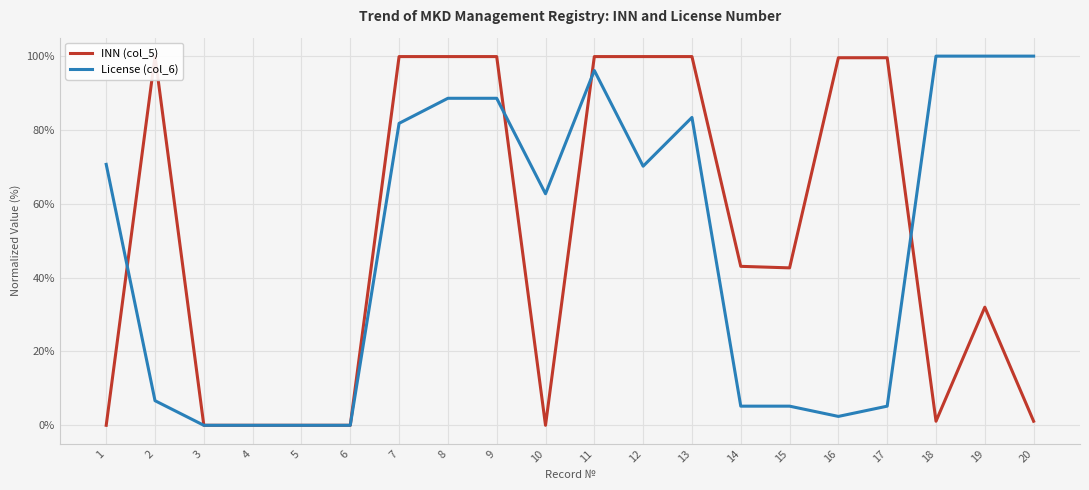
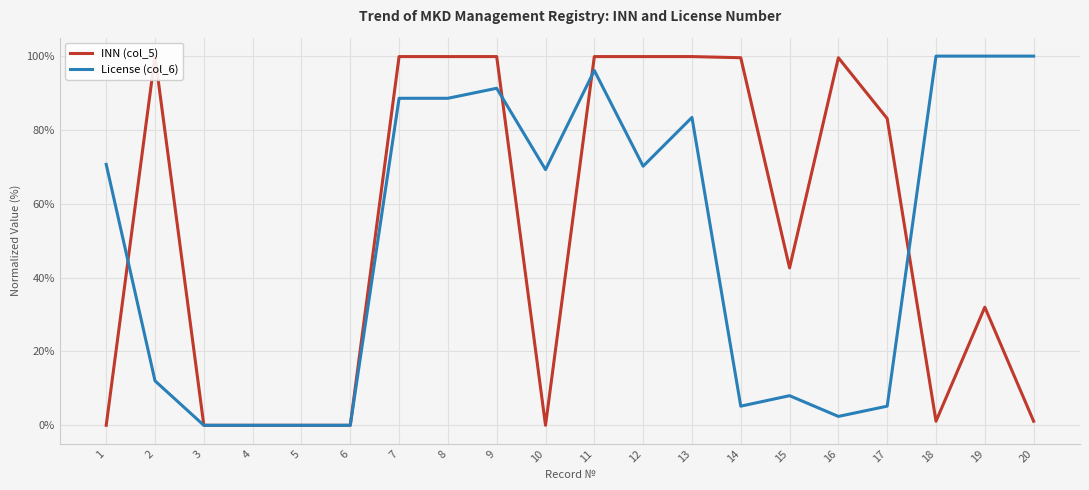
License (col_6), 2: 7% -> 12%
License (col_6), 7: 82% -> 89%
License (col_6), 9: 89% -> 91%
License (col_6), 10: 63% -> 69%
INN (col_5), 14: 43% -> 100%
License (col_6), 15: 5% -> 8%
INN (col_5), 17: 100% -> 83%
